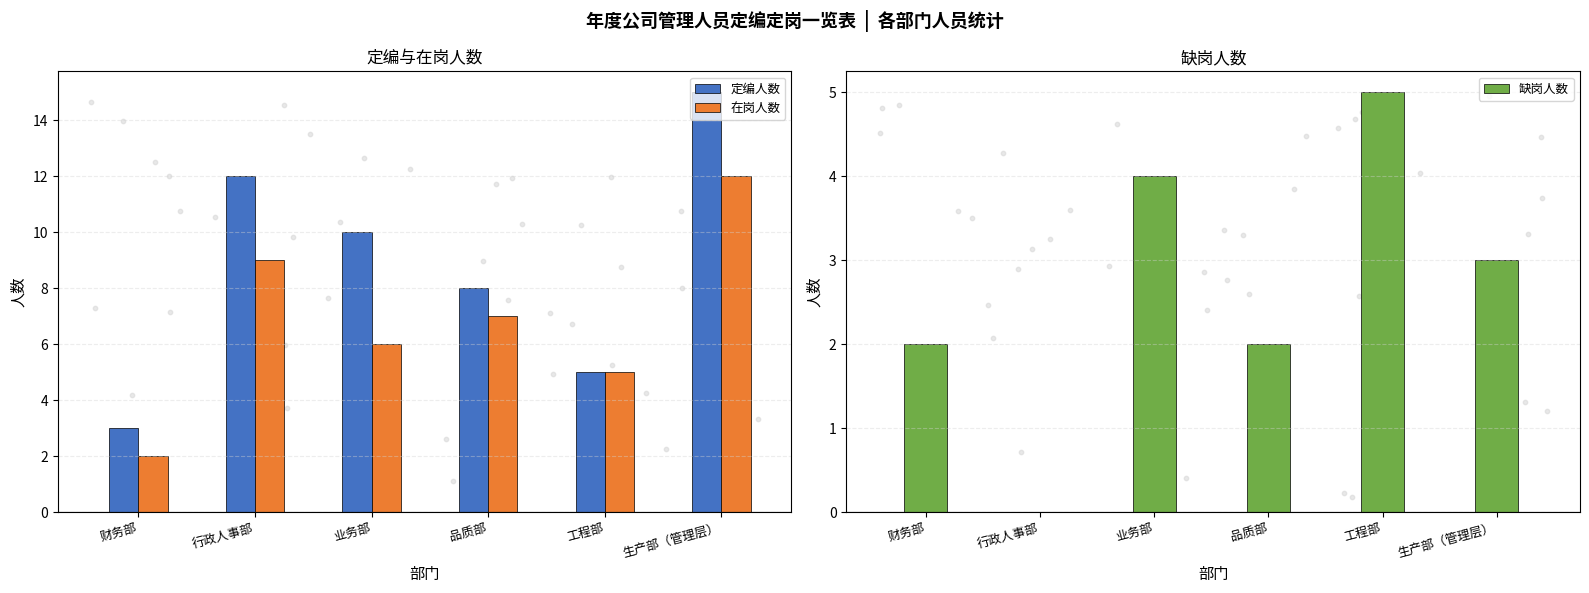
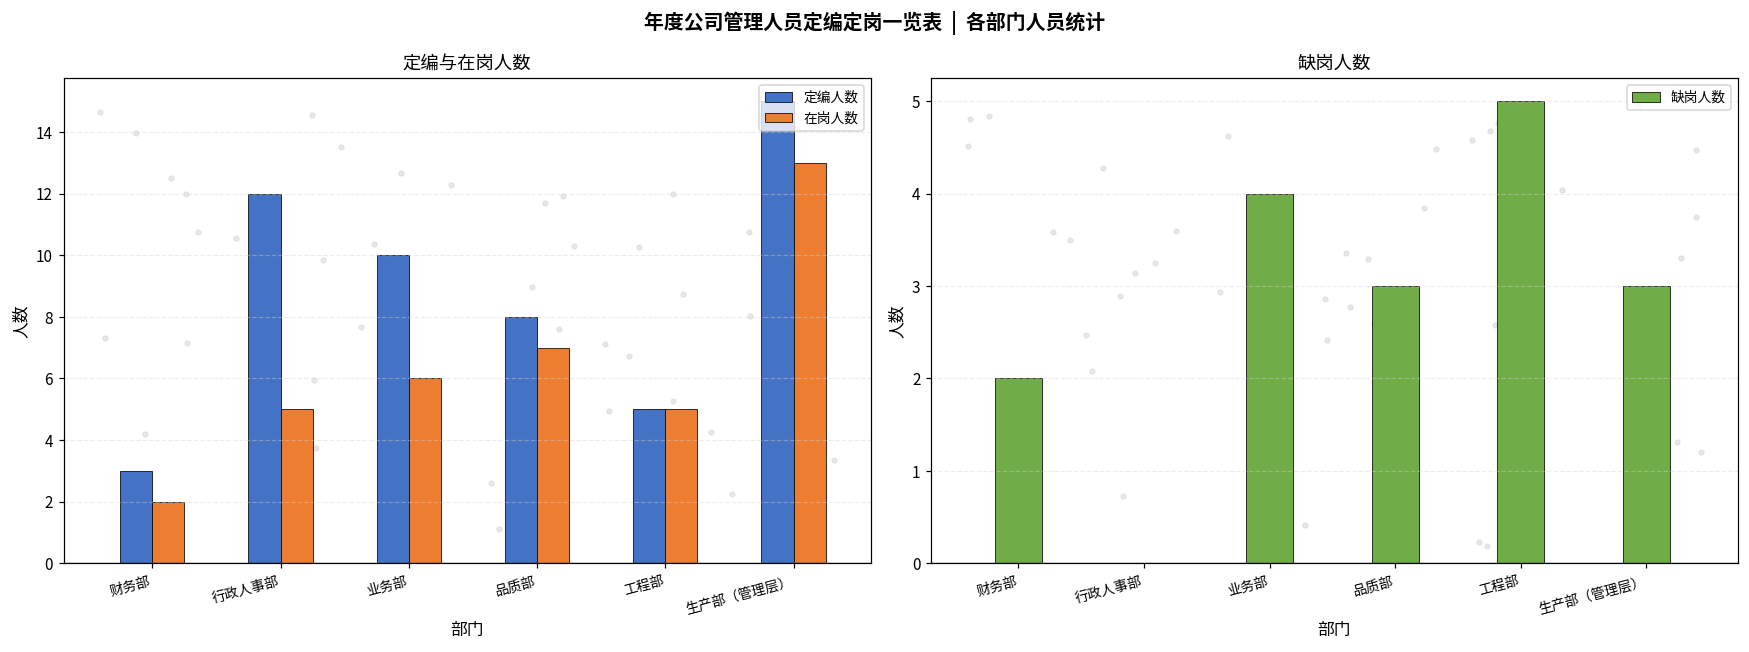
定编与在岗人数, 在岗人数, 行政人事部: 9 -> 5
定编与在岗人数, 在岗人数, 生产部（管理层）: 12 -> 13
缺岗人数, 缺岗人数, 品质部: 2 -> 3
